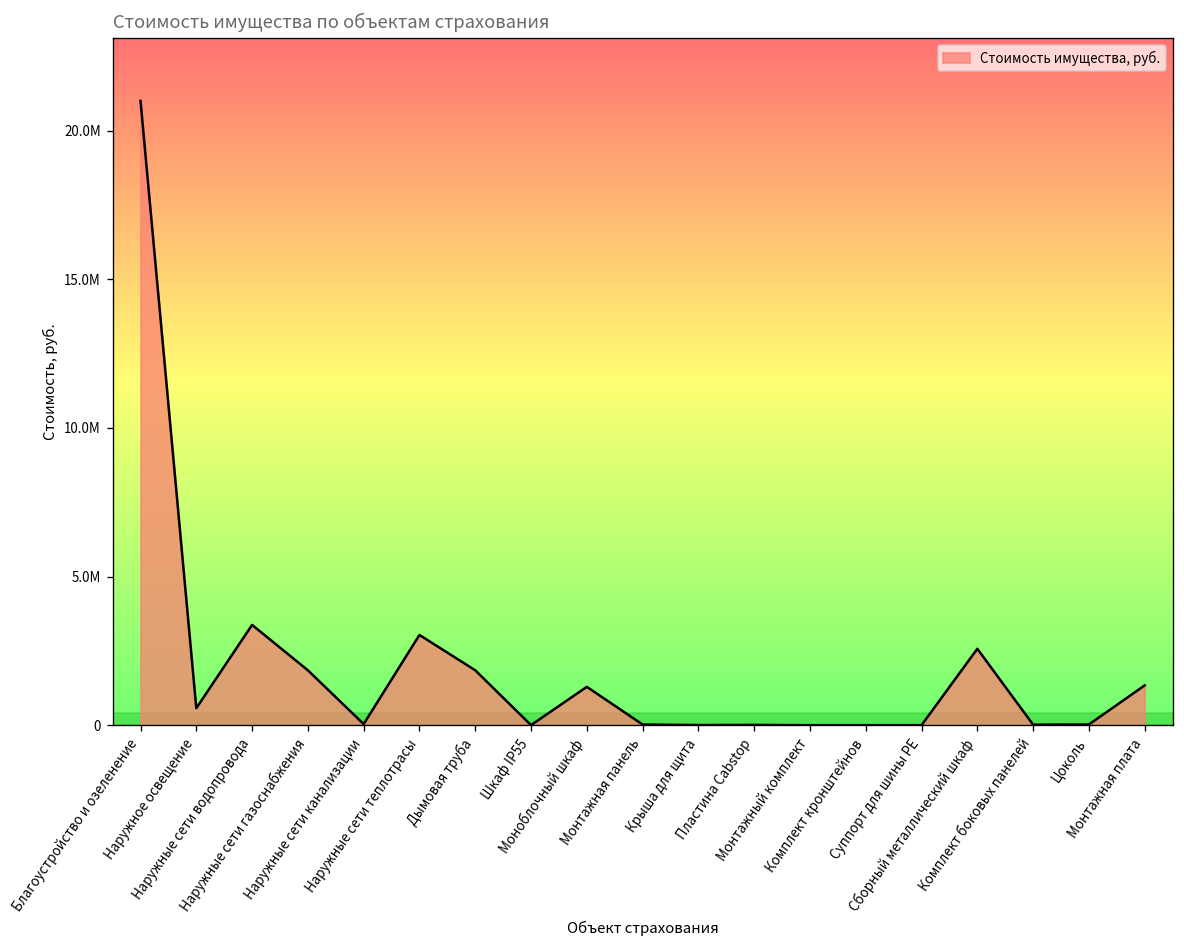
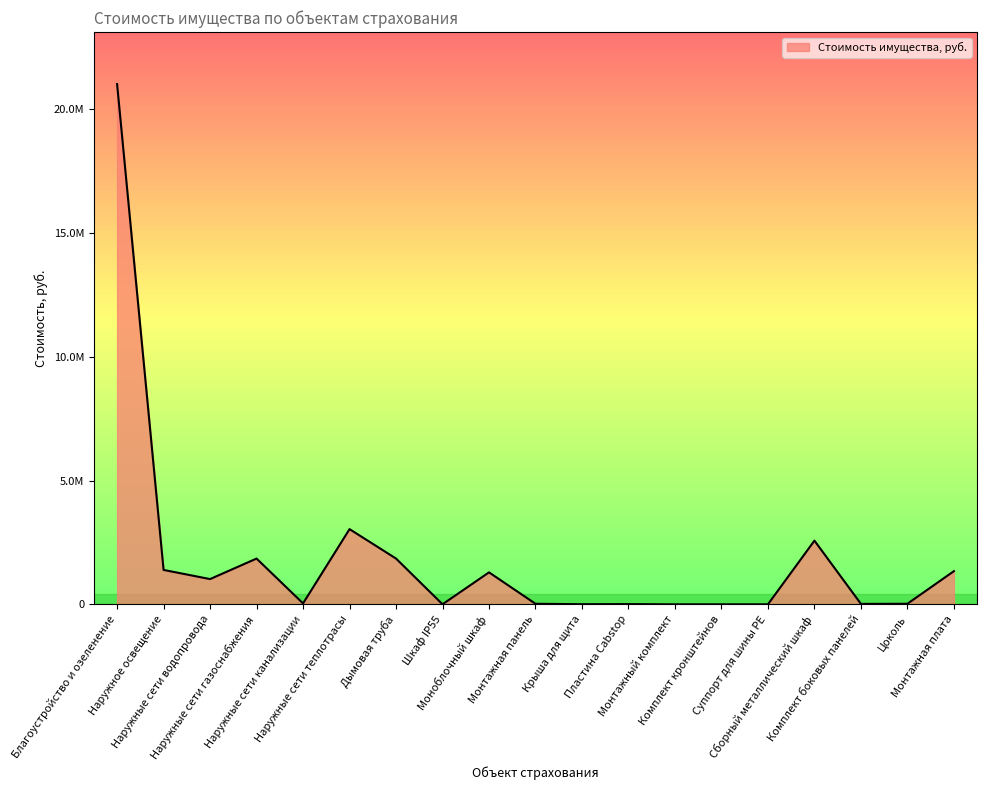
Наружное освещение: 600000 -> 1400000
Наружные сети водопровода: 3400000 -> 1000000
